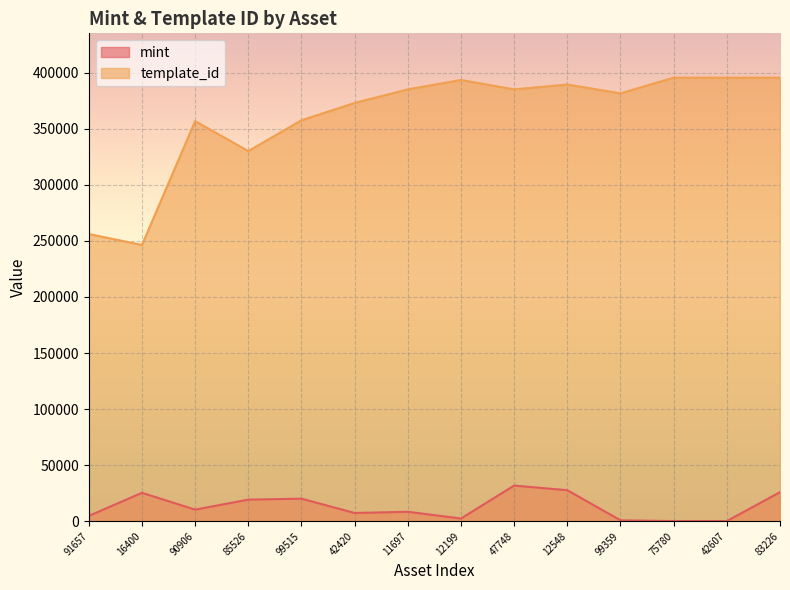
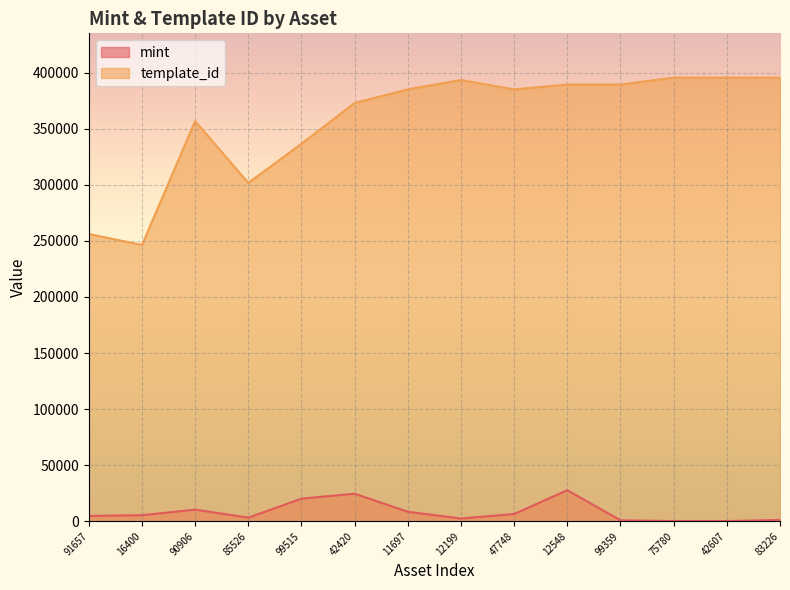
mint, 16400: 25000 -> 5000
mint, 85526: 19000 -> 3000
template_id, 85526: 330000 -> 302000
template_id, 99515: 358000 -> 337000
mint, 42420: 7000 -> 25000
mint, 47748: 32000 -> 6000
template_id, 99359: 382000 -> 389000
mint, 83226: 26000 -> 1000
